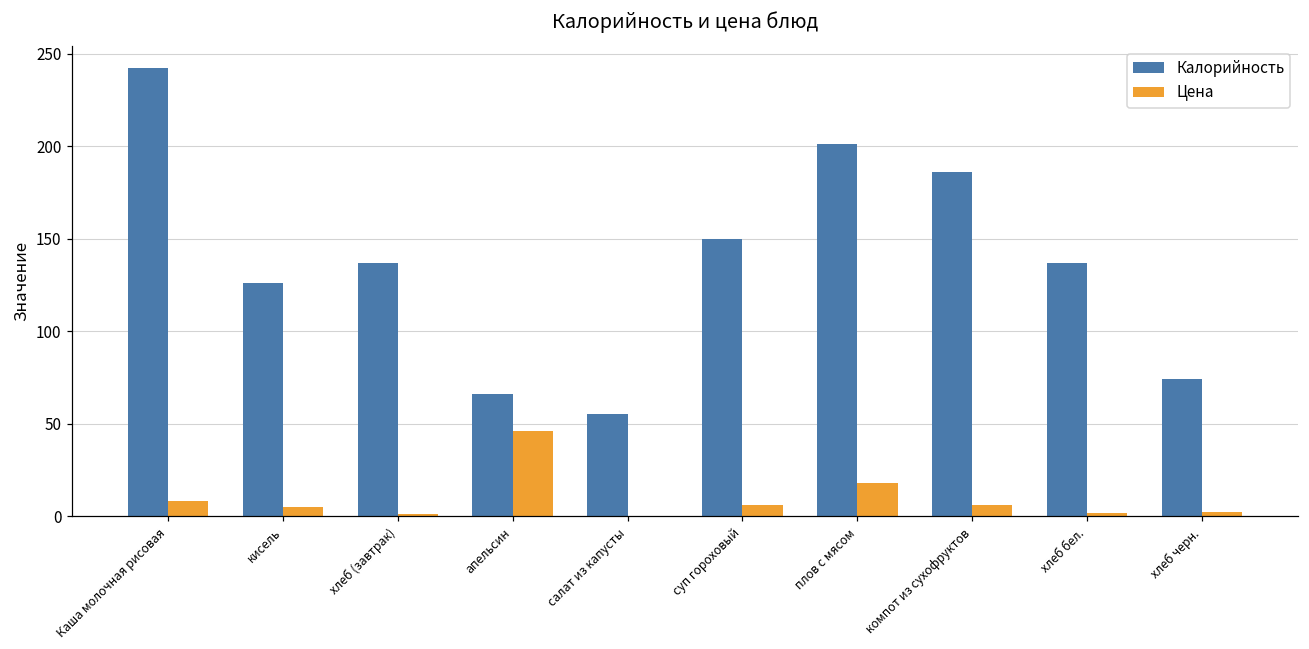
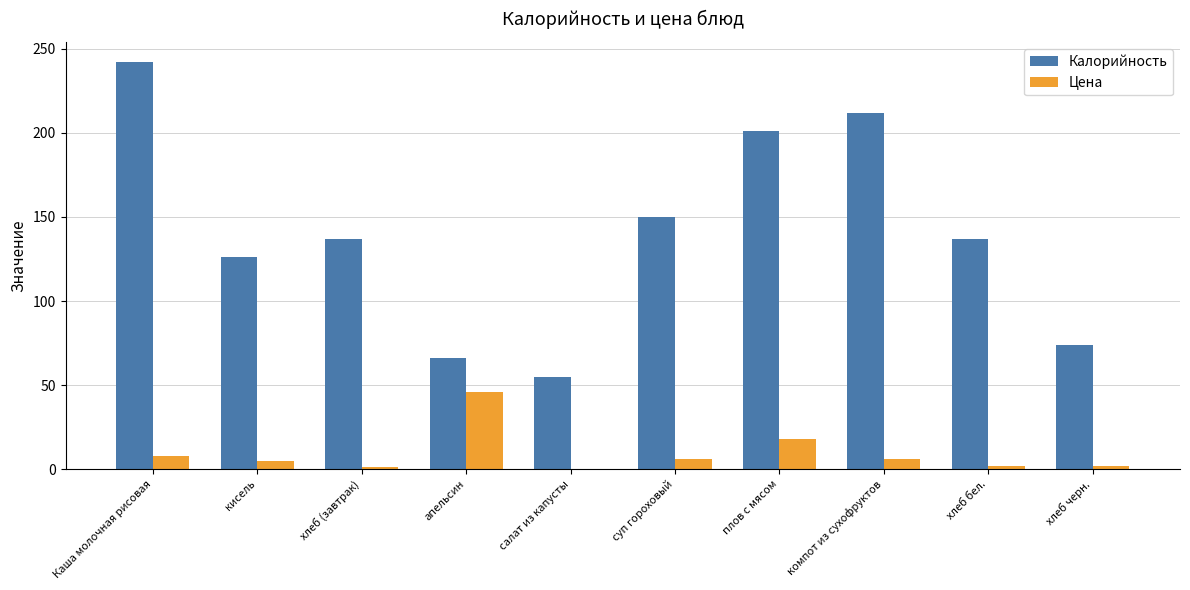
Калорийность, компот из сухофруктов: 186 -> 212
